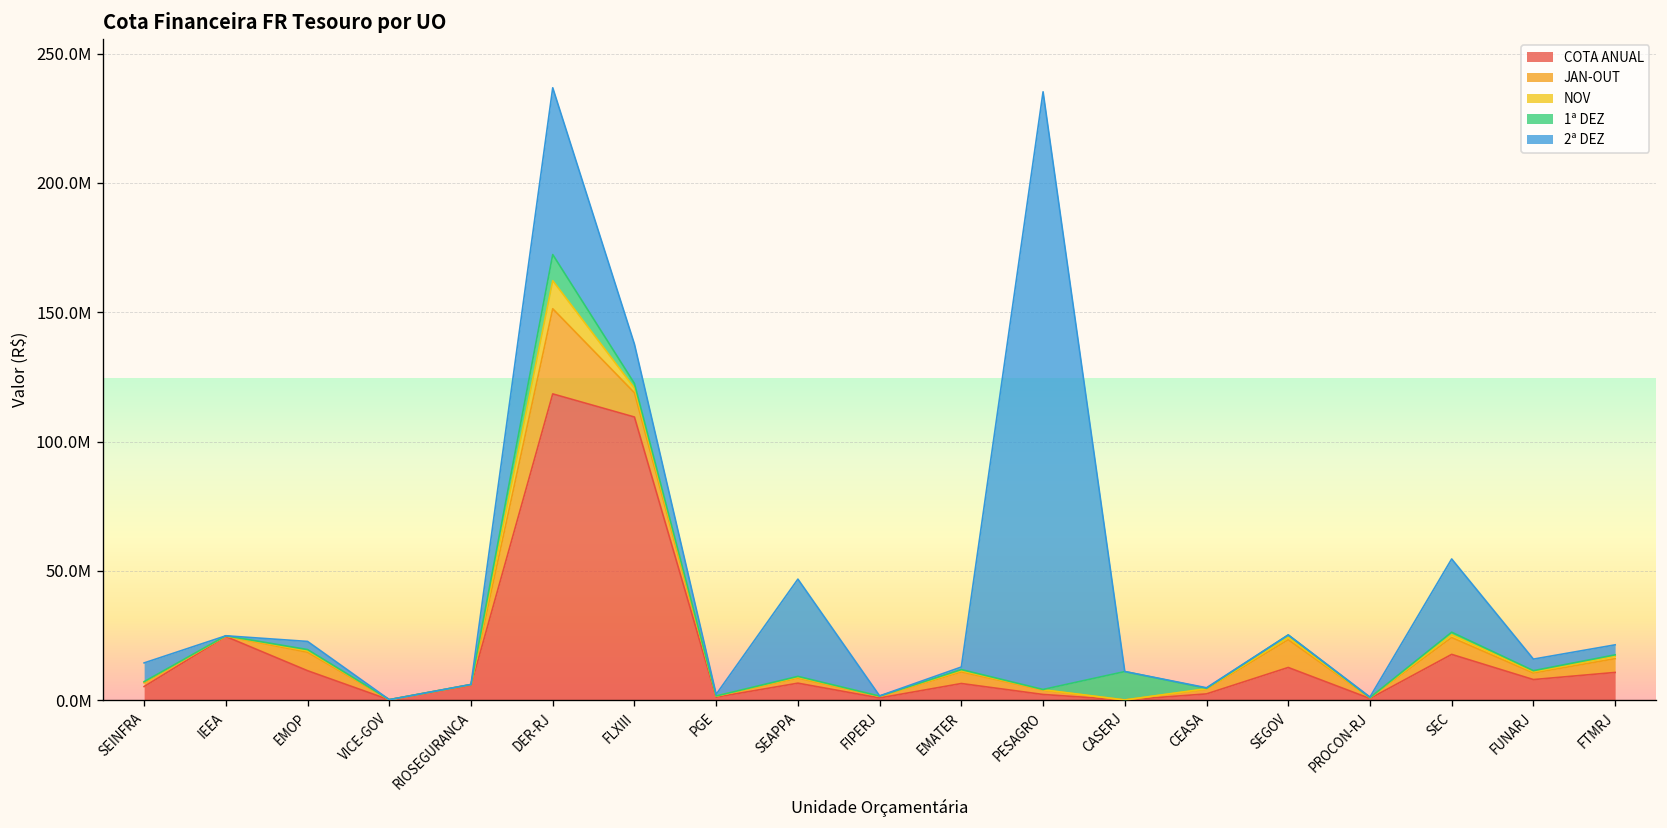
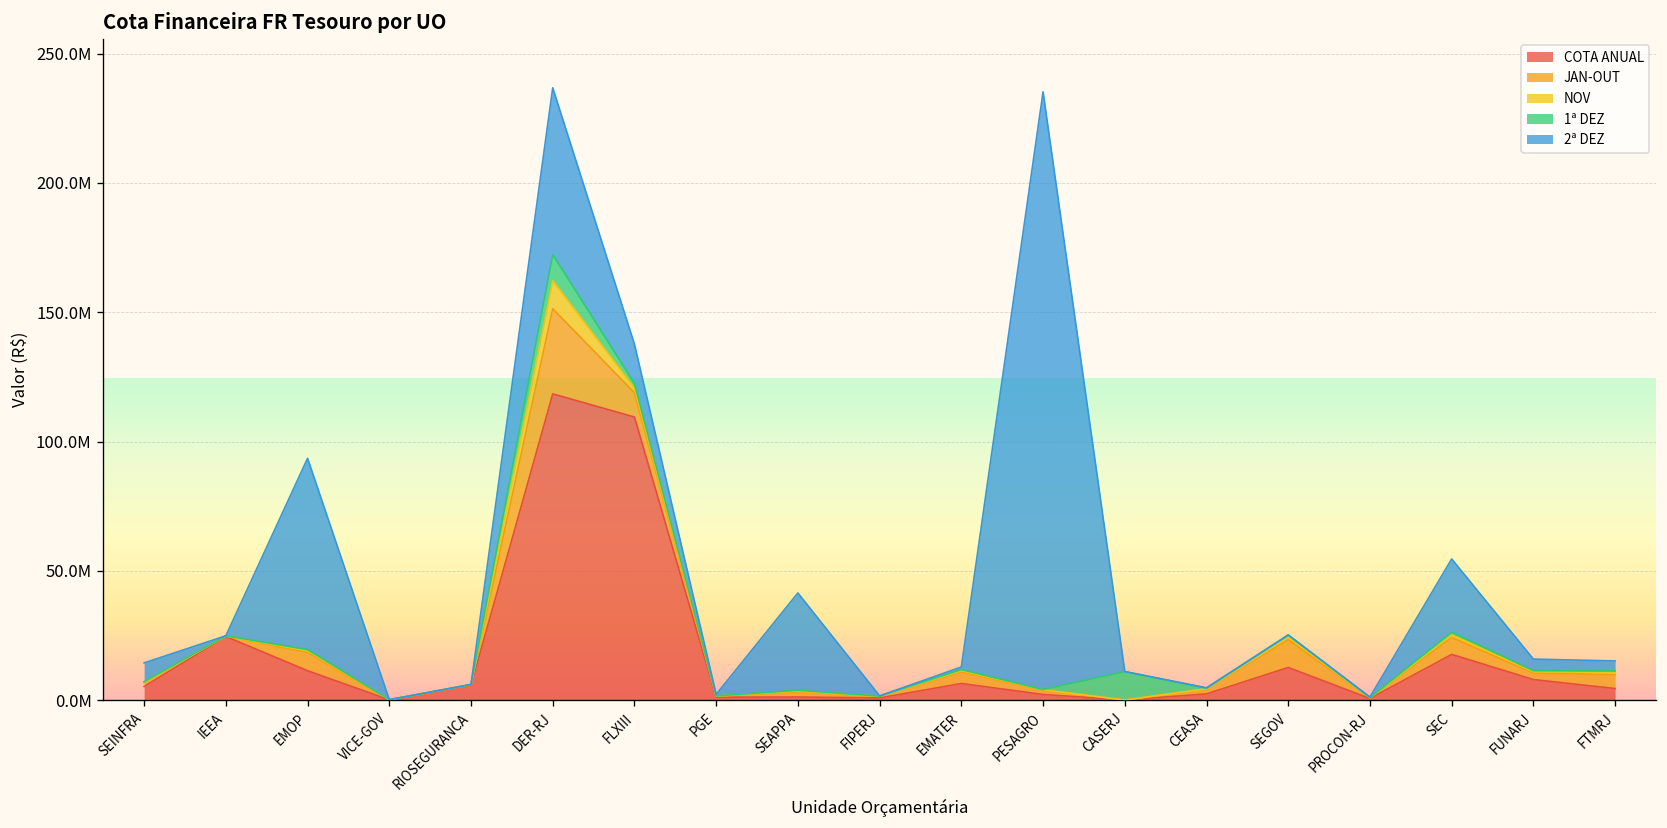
2ª DEZ, EMOP: 3000000 -> 74000000
COTA ANUAL, SEAPPA: 7000000 -> 1000000
COTA ANUAL, FTMRJ: 11000000 -> 4000000
